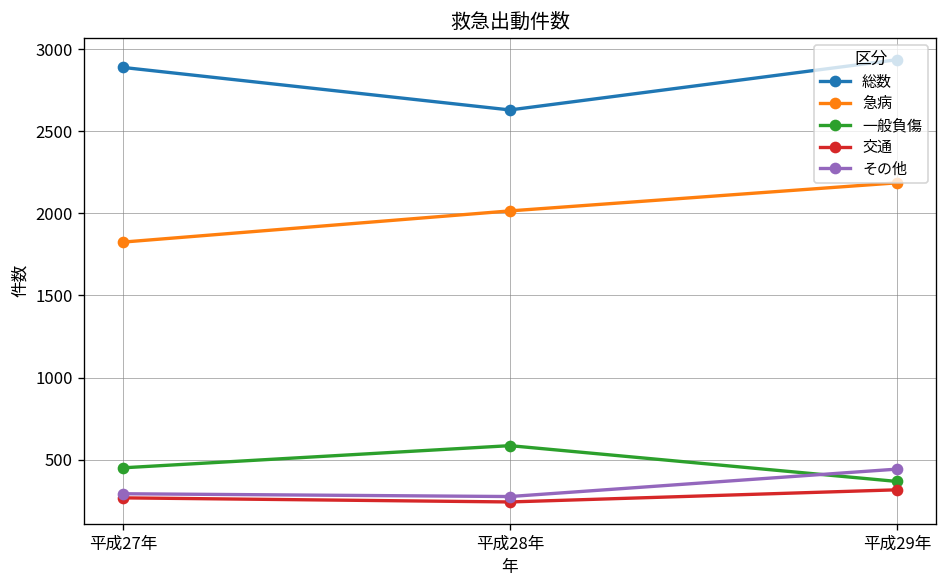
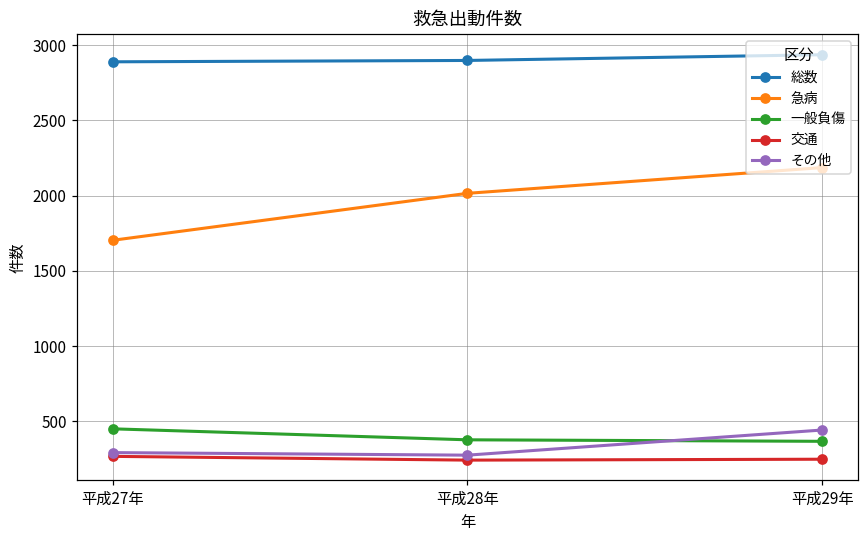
急病, 平成27年: 1830 -> 1700
総数, 平成28年: 2630 -> 2900
一般負傷, 平成28年: 590 -> 380
交通, 平成29年: 320 -> 250
